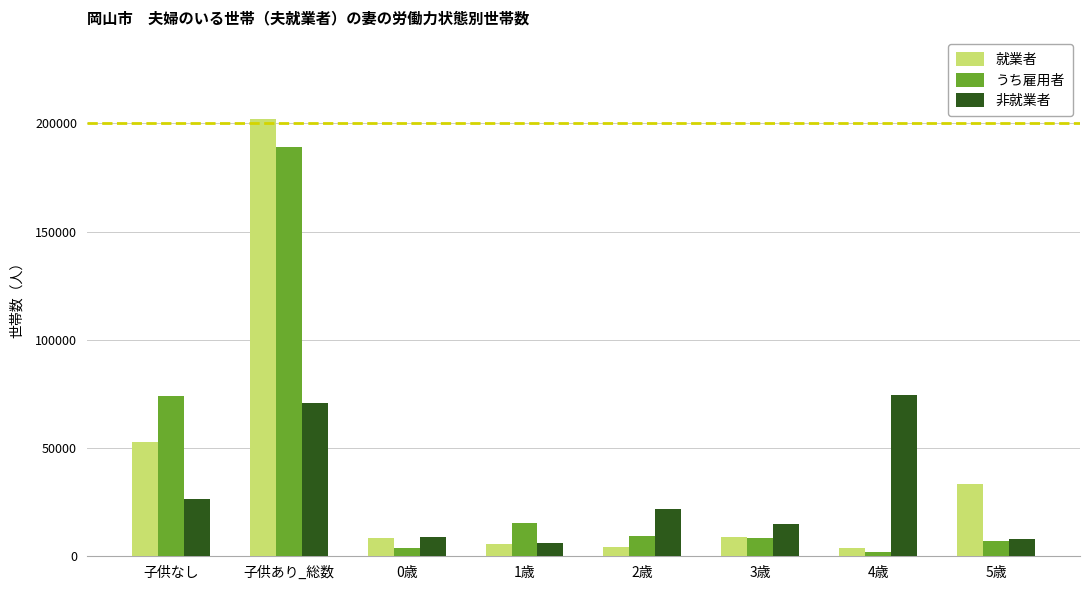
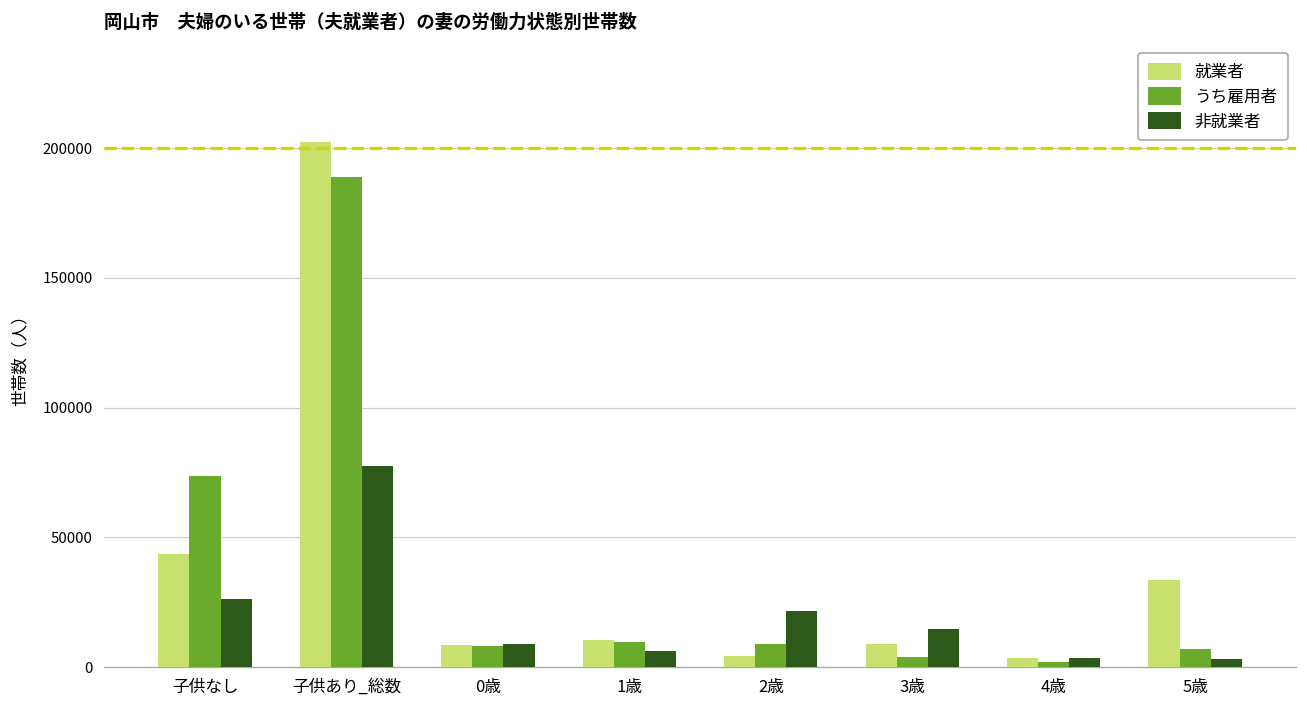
就業者, 子供なし: 53000 -> 44000
非就業者, 子供あり_総数: 71000 -> 77000
うち雇用者, 0歳: 4000 -> 8000
就業者, 1歳: 6000 -> 10000
うち雇用者, 1歳: 15000 -> 10000
うち雇用者, 3歳: 8000 -> 4000
非就業者, 4歳: 74000 -> 3000
非就業者, 5歳: 8000 -> 3000
